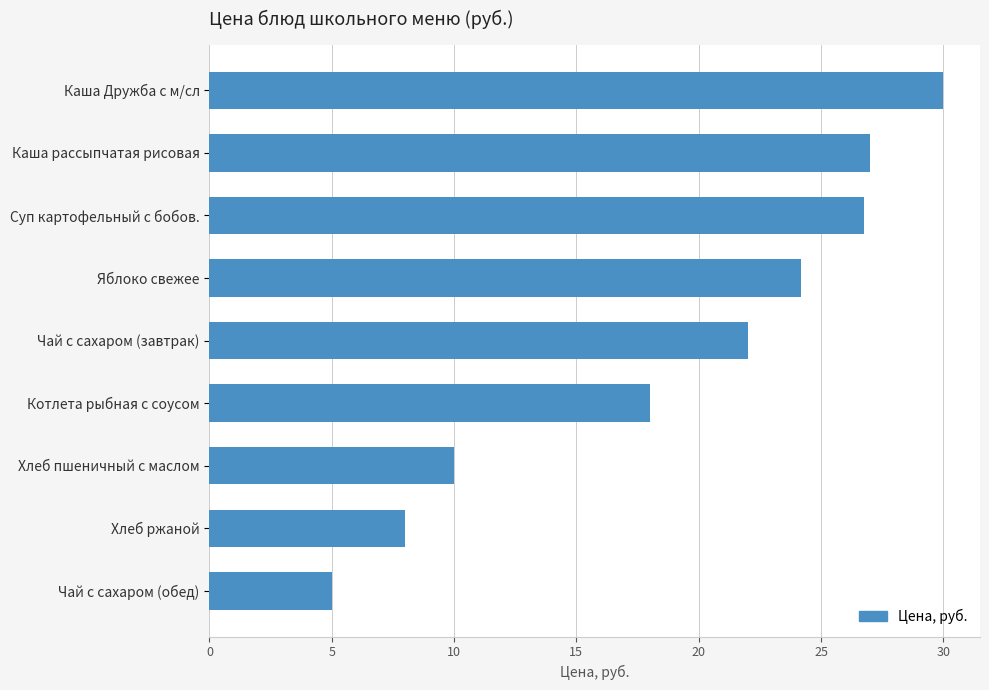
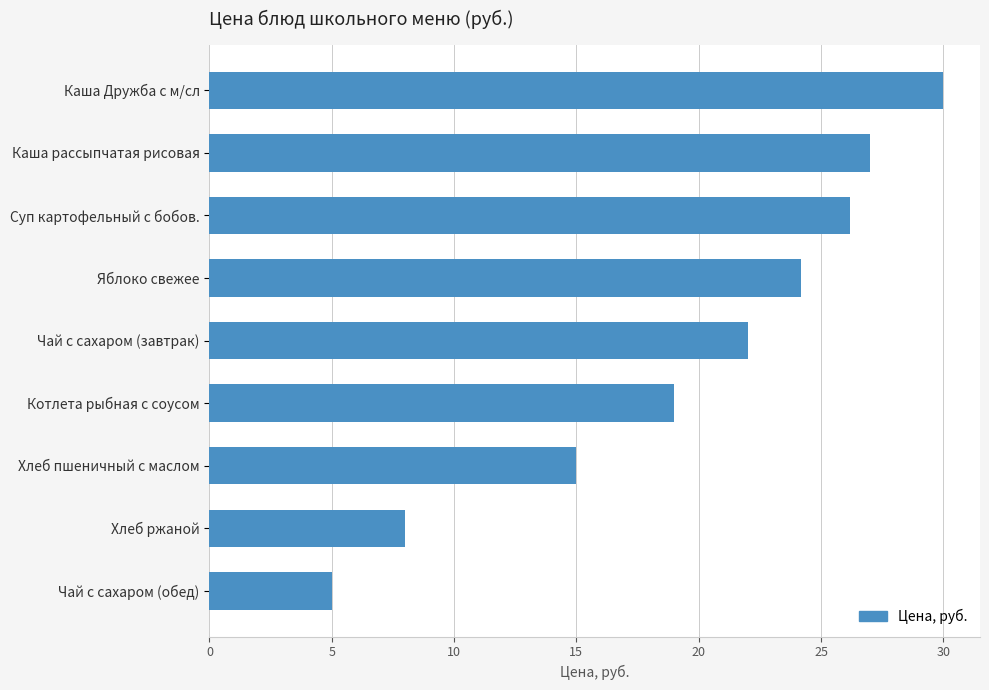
Суп картофельный с бобов.: 26.8 -> 26.2
Котлета рыбная с соусом: 18 -> 19
Хлеб пшеничный с маслом: 10 -> 15
